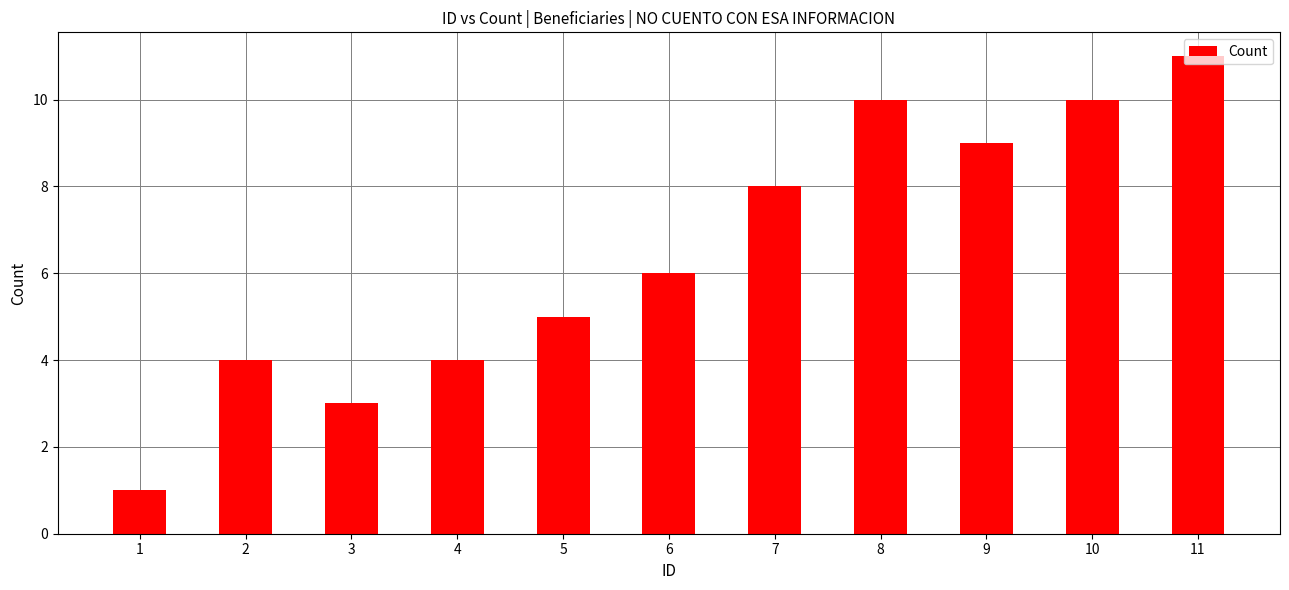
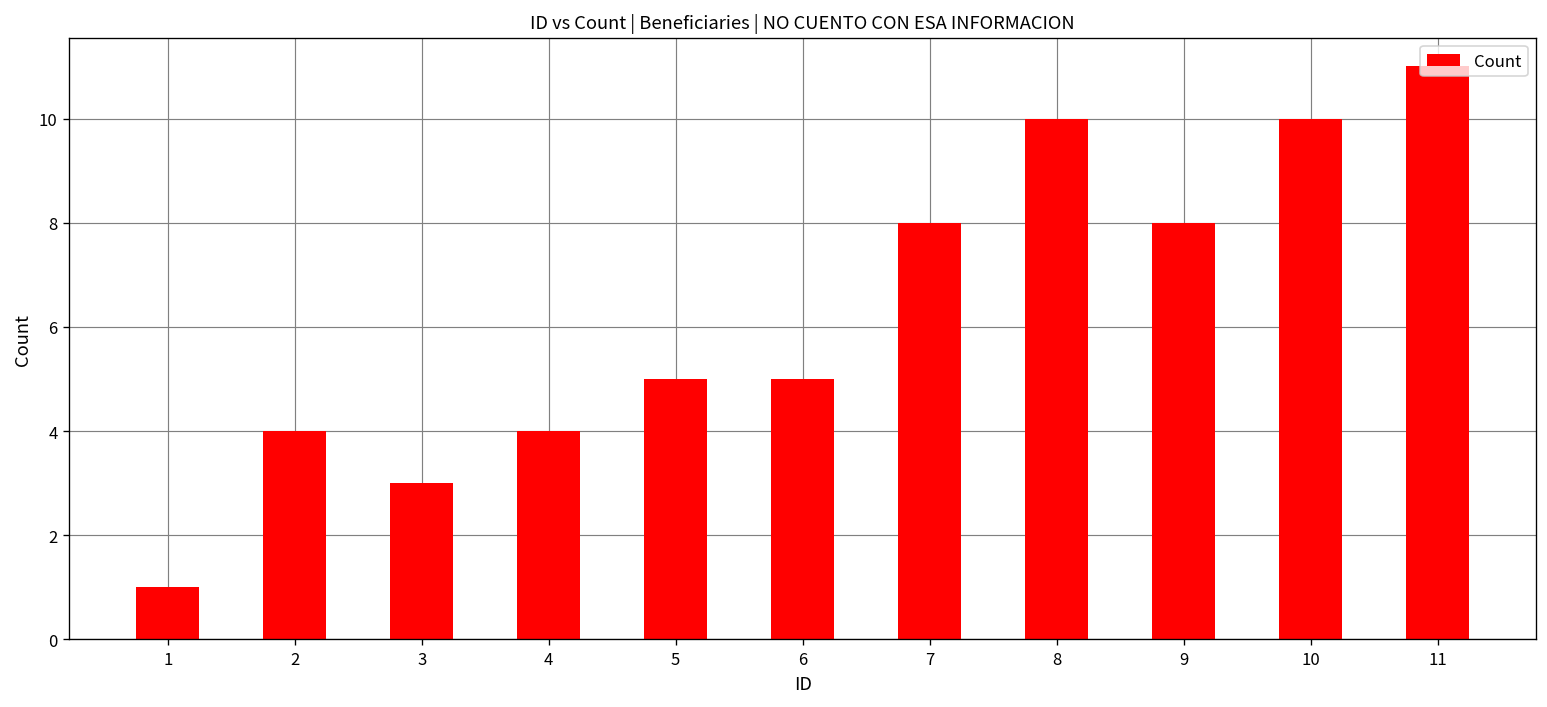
6: 6 -> 5
9: 9 -> 8
